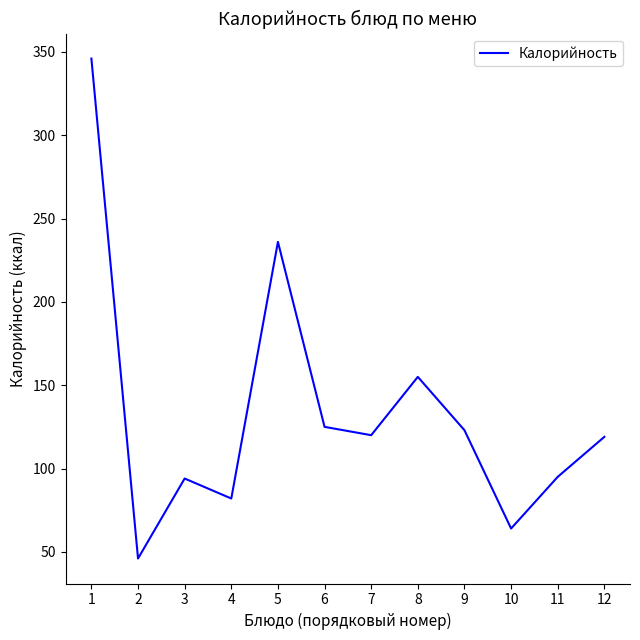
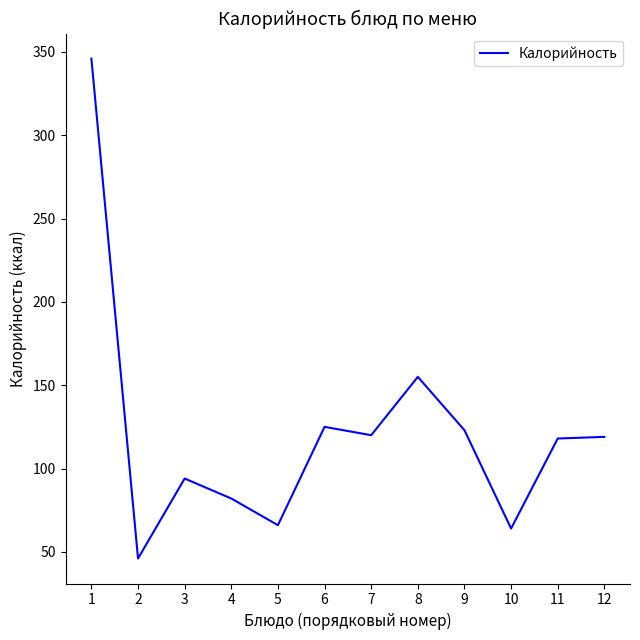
5: 236 -> 66
11: 95 -> 118
